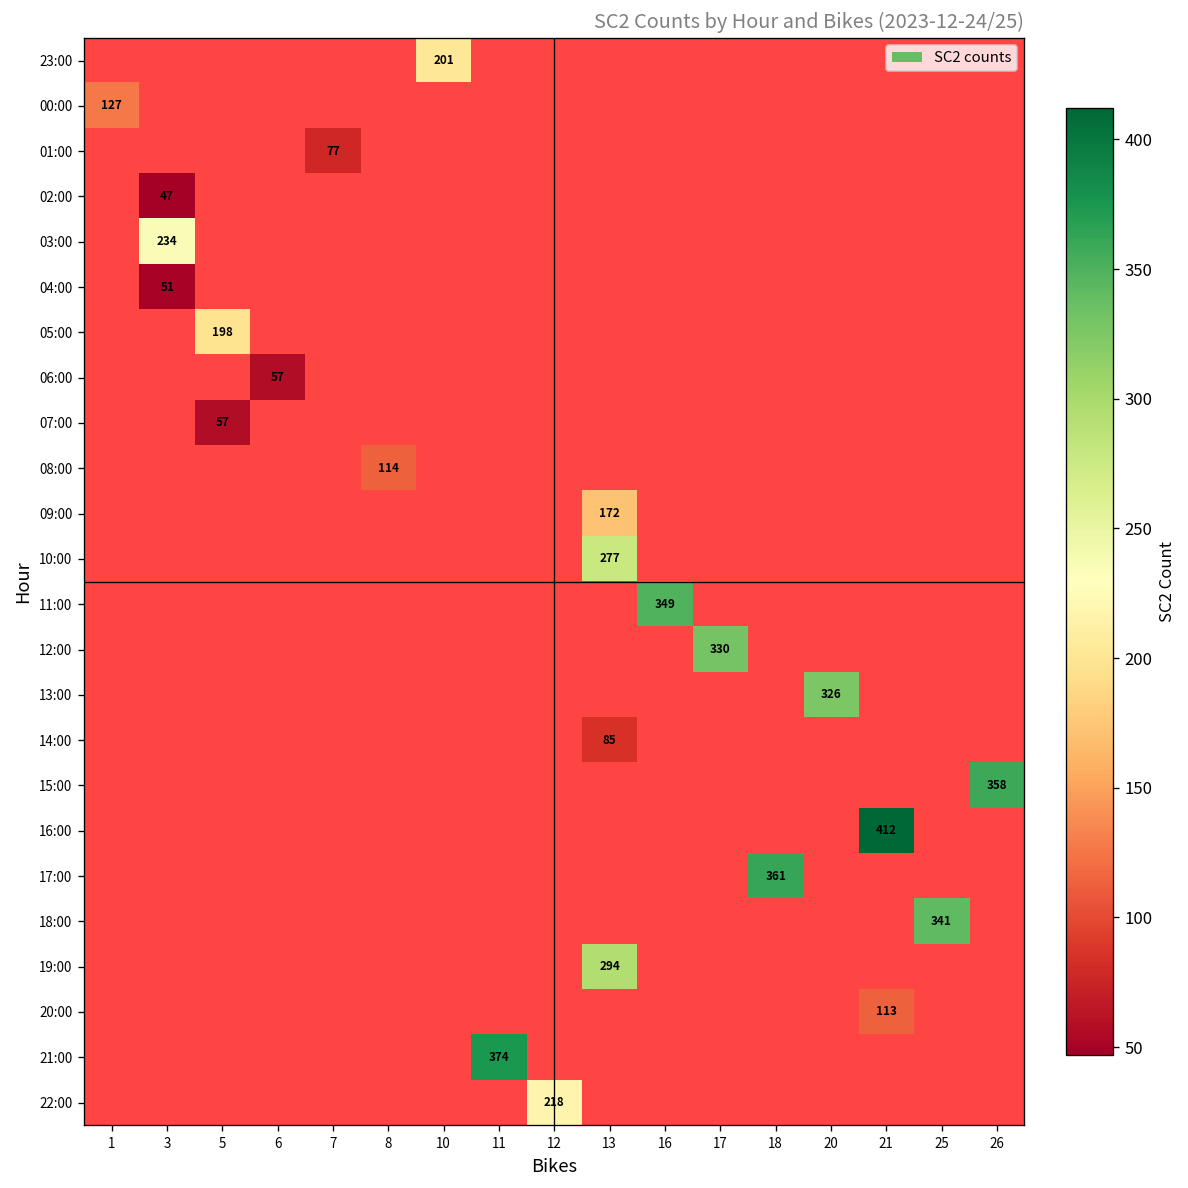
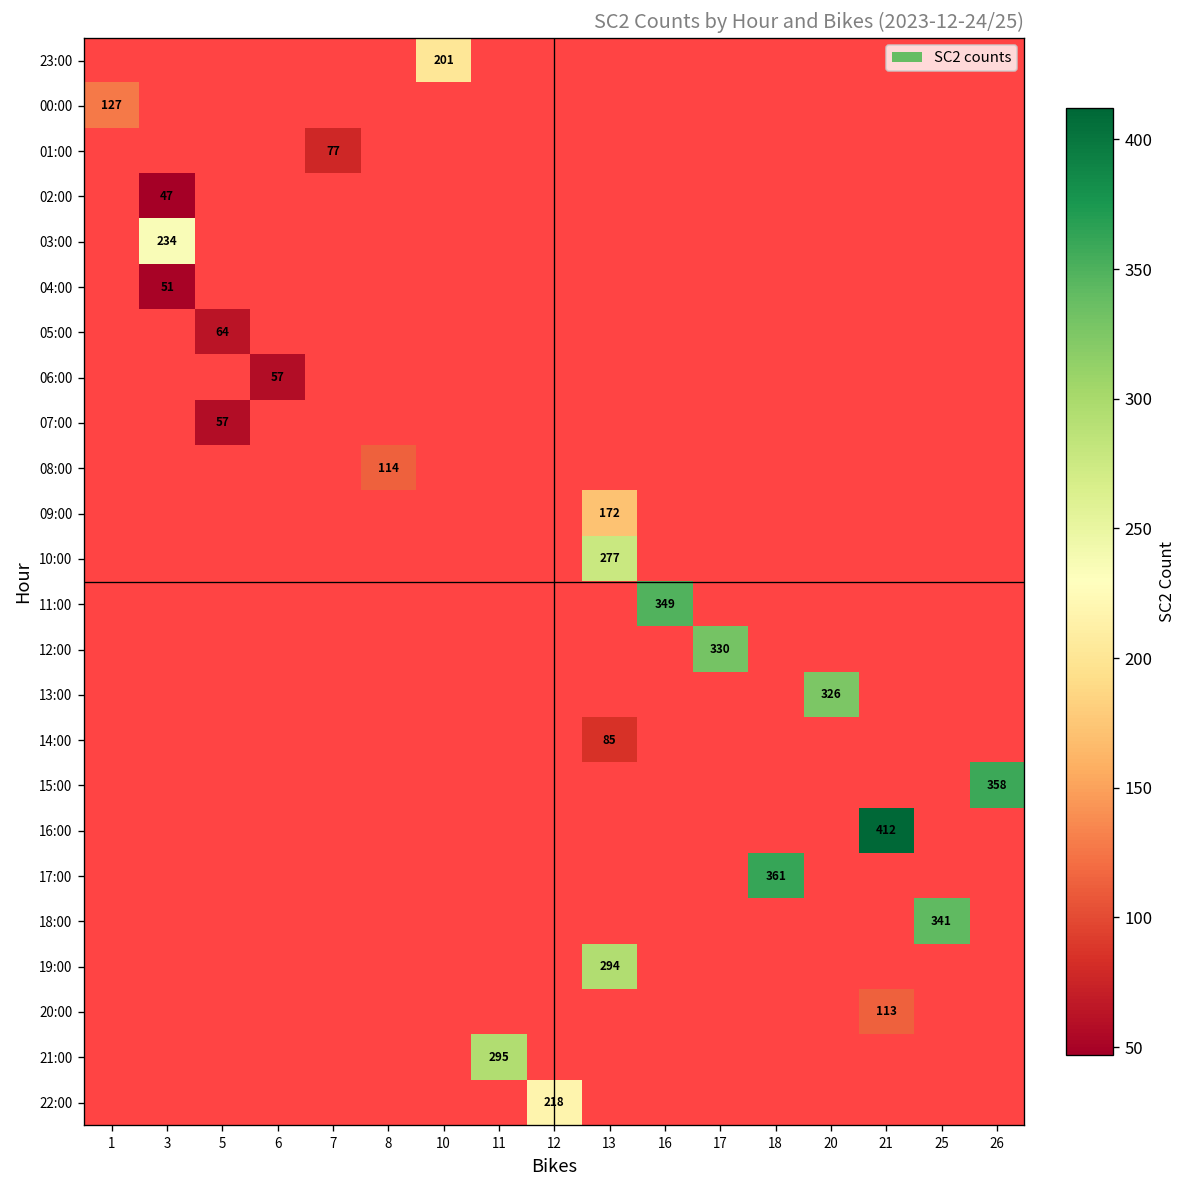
05:00, 5: 198 -> 64
21:00, 11: 374 -> 295
